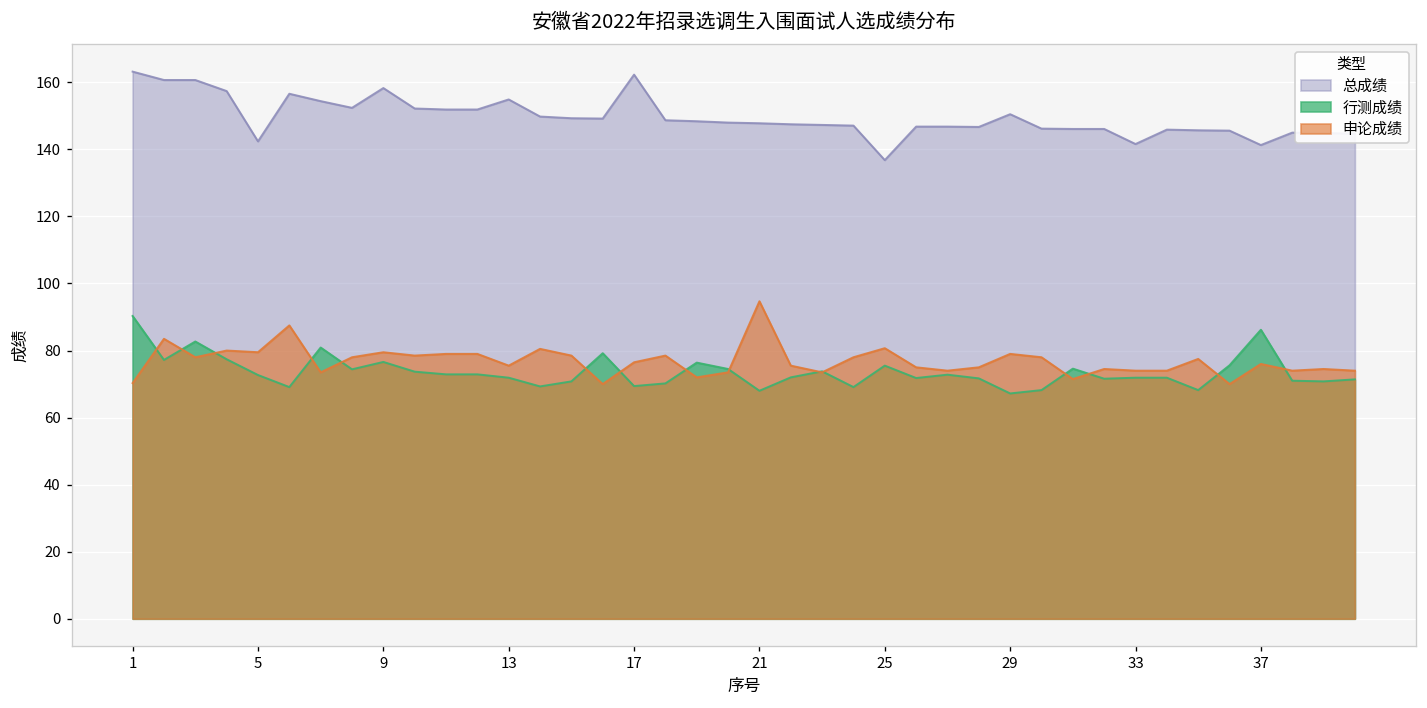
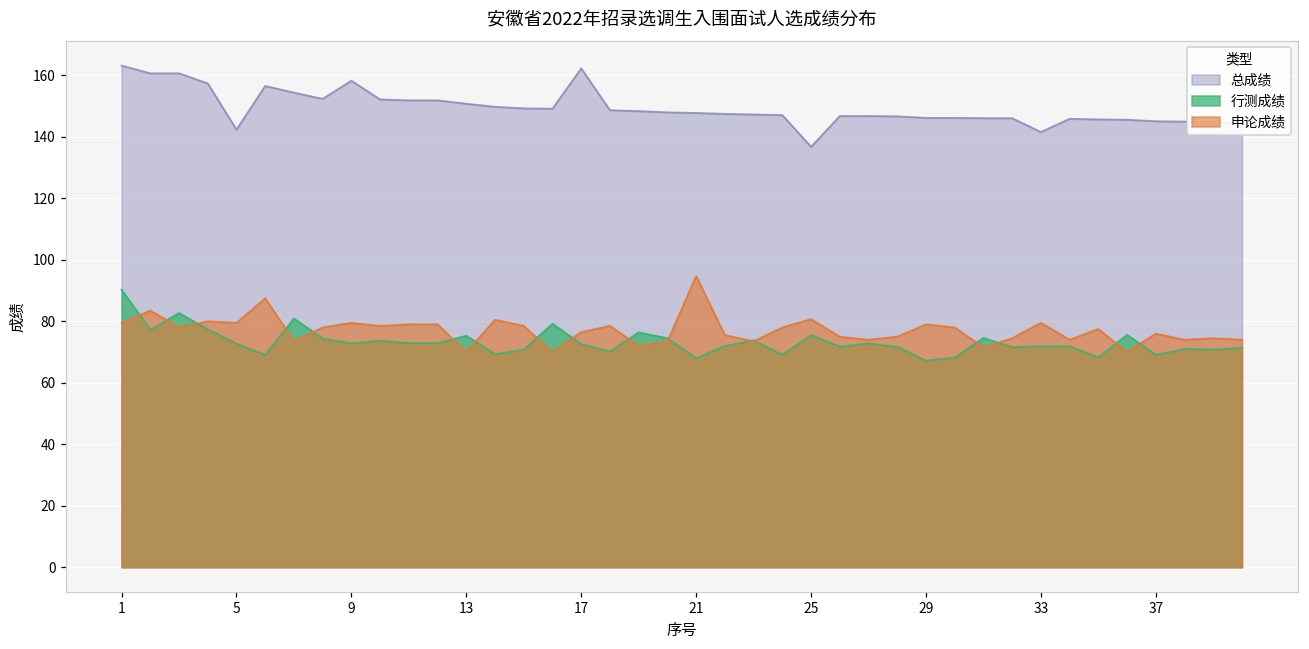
申论成绩, 1: 70 -> 80
行测成绩, 9: 77 -> 73
总成绩, 13: 155 -> 151
行测成绩, 13: 72 -> 75
申论成绩, 13: 76 -> 70
行测成绩, 17: 69 -> 73
总成绩, 29: 151 -> 146
申论成绩, 33: 74 -> 80
总成绩, 37: 141 -> 145
行测成绩, 37: 86 -> 69
